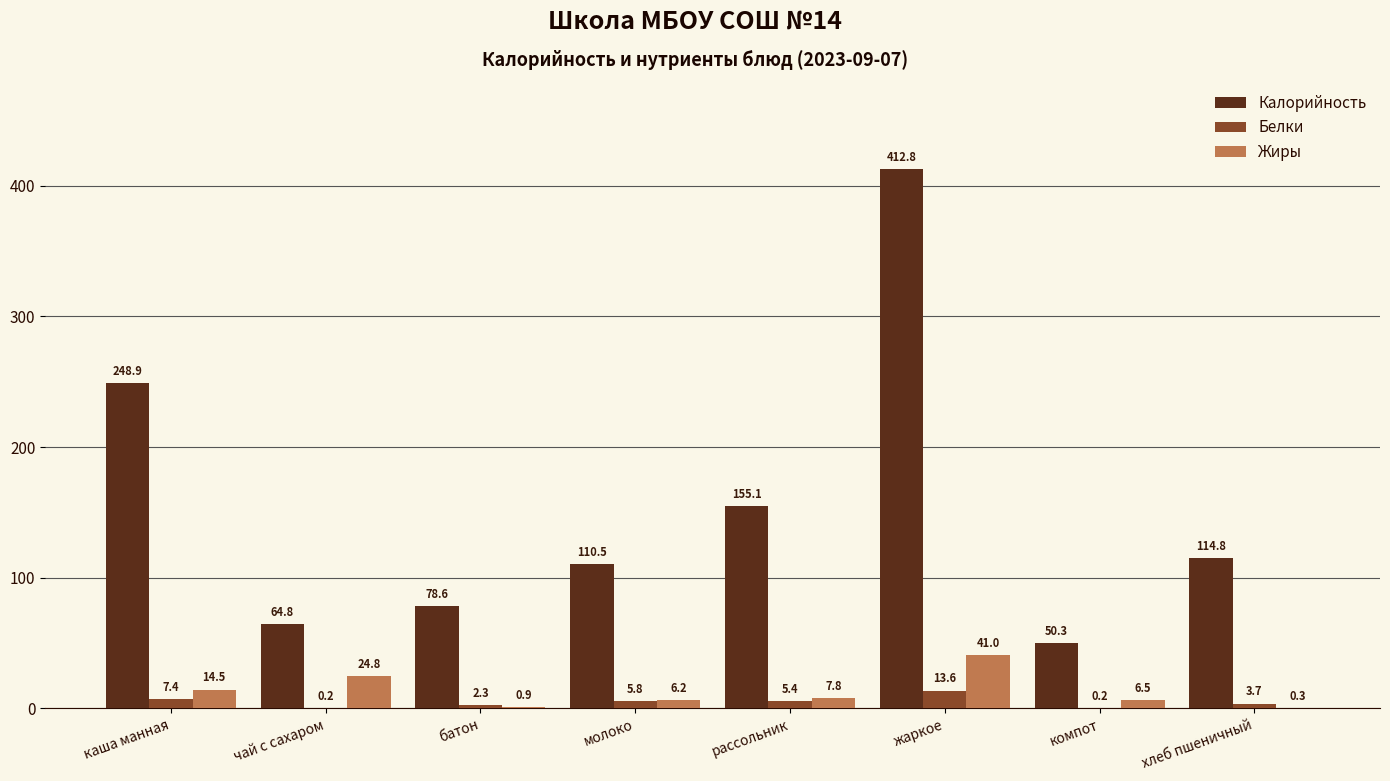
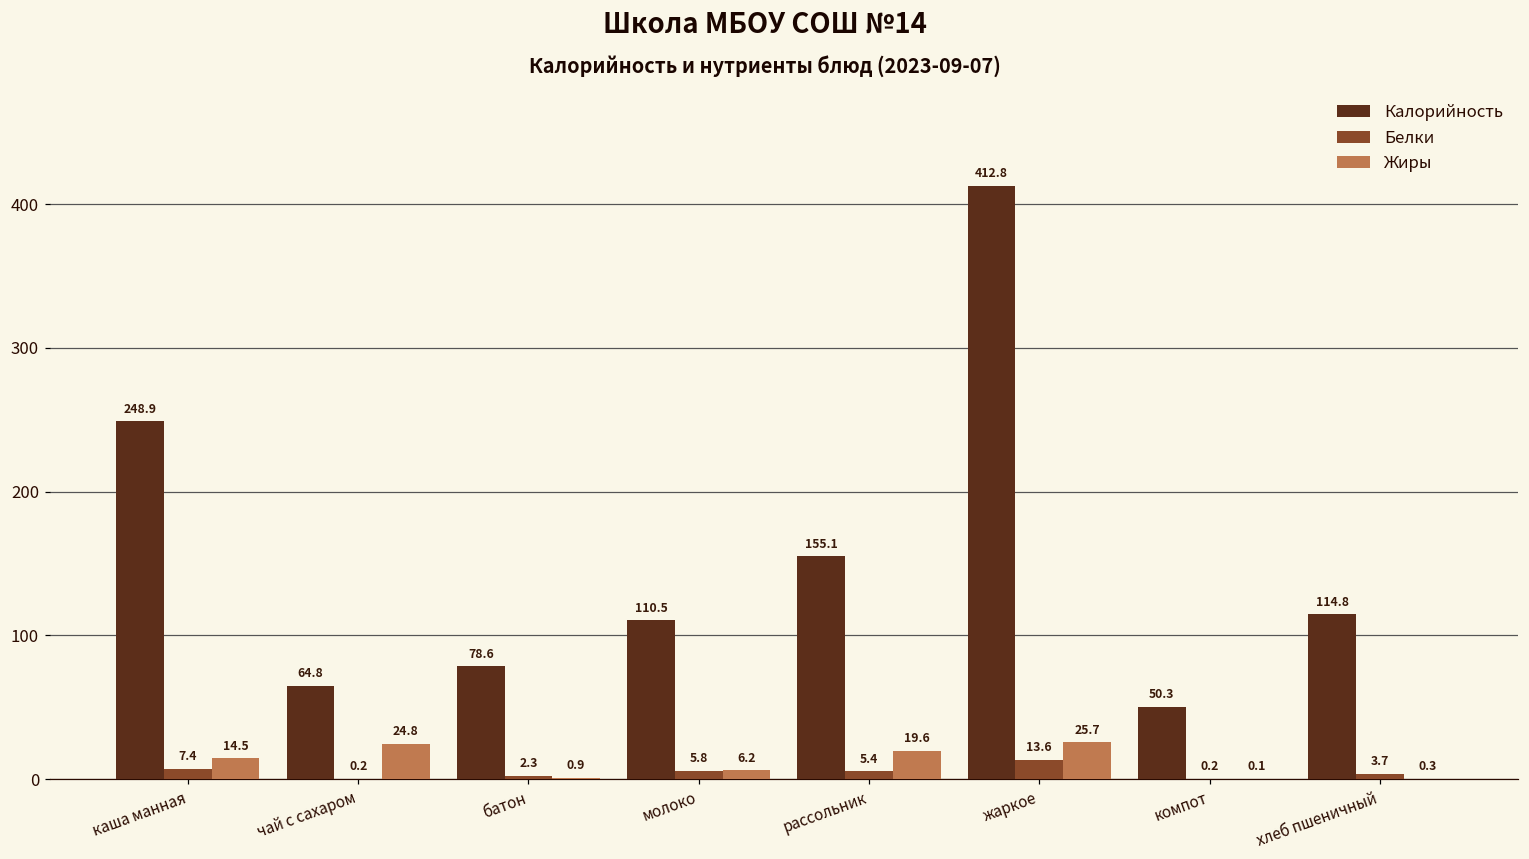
Жиры, рассольник: 7.8 -> 19.6
Жиры, жаркое: 41.0 -> 25.7
Жиры, компот: 6.5 -> 0.1
